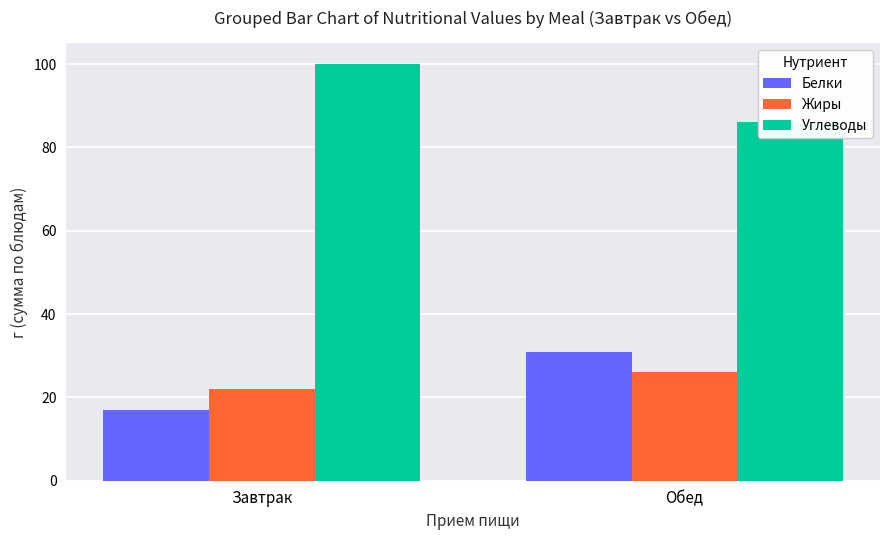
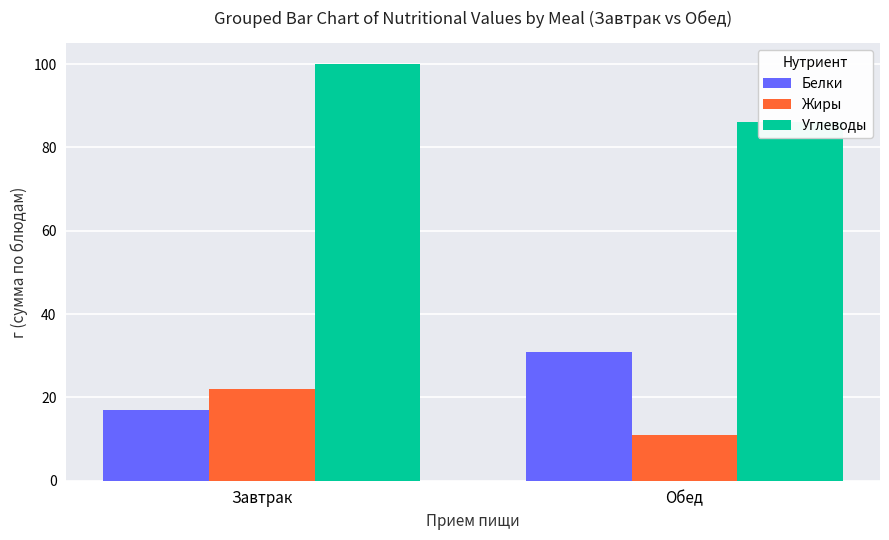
Жиры, Обед: 26 -> 11
